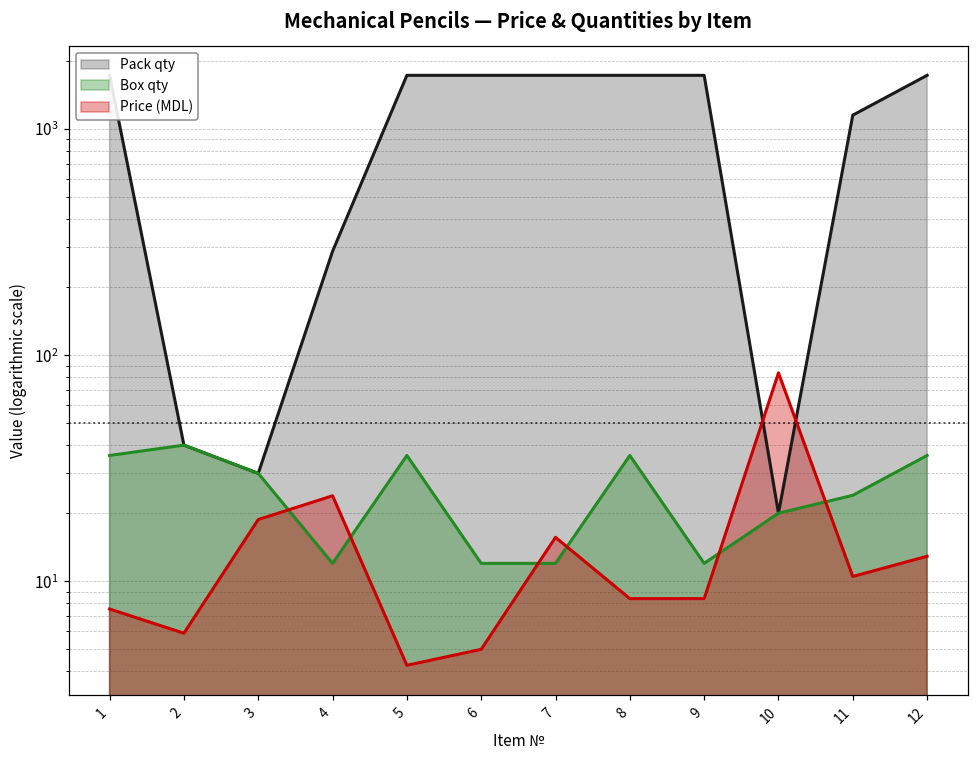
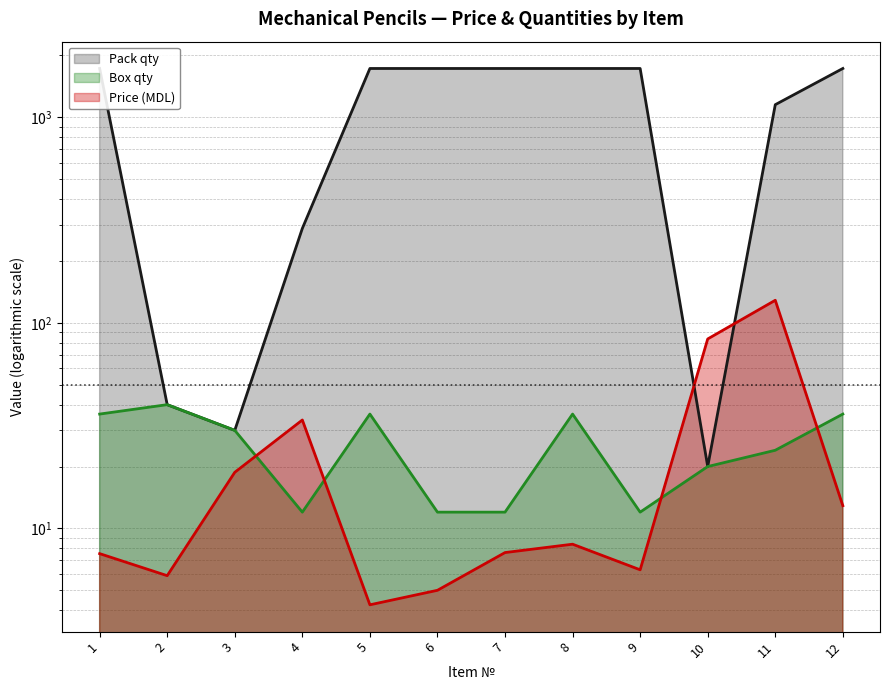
Price (MDL), 4: 24 -> 34
Price (MDL), 7: 16 -> 7.6
Price (MDL), 9: 8.4 -> 6.3
Price (MDL), 11: 11 -> 130
